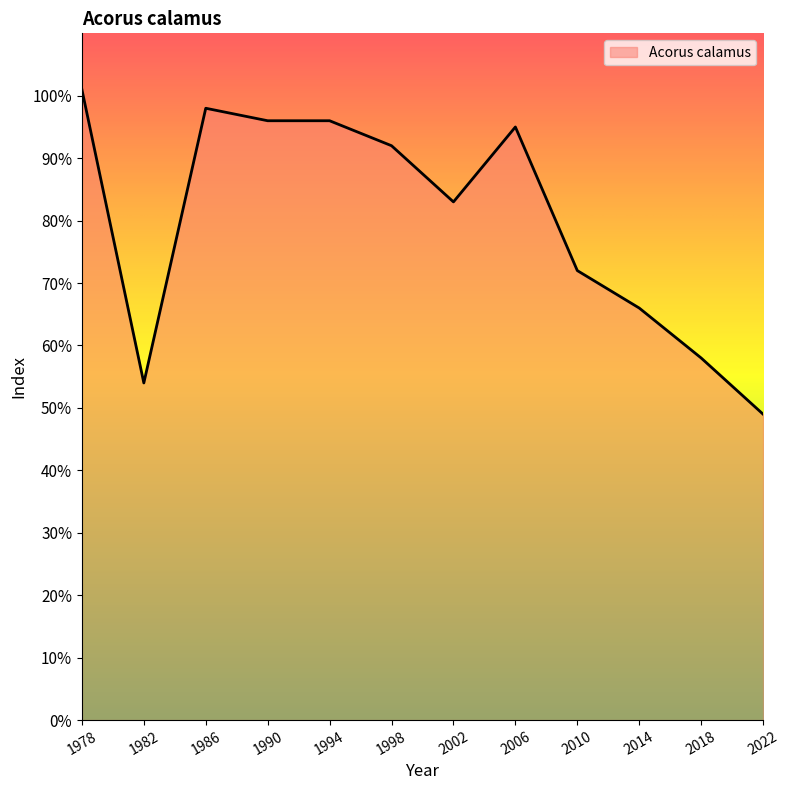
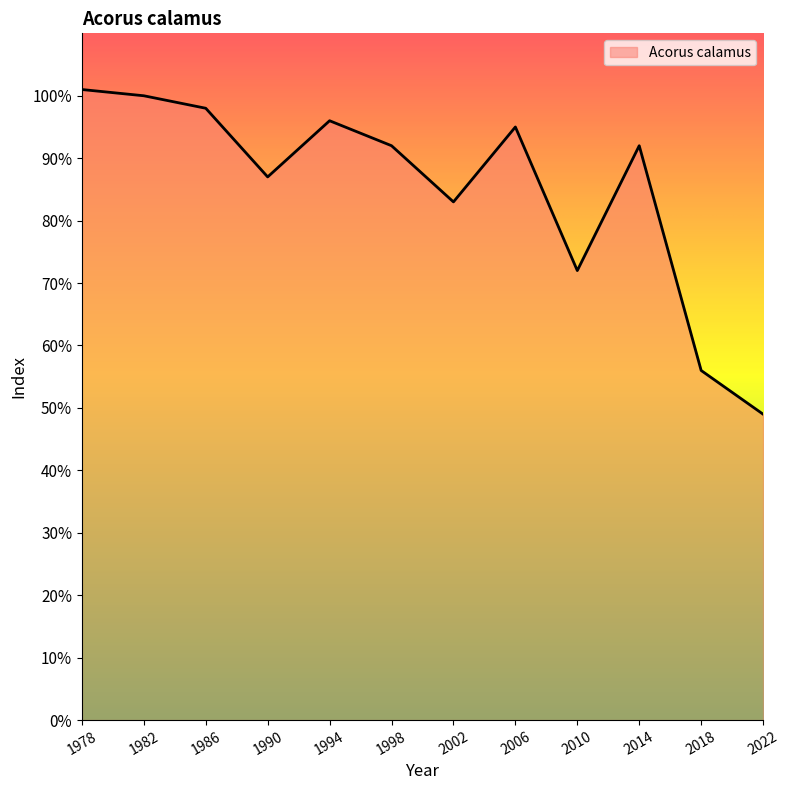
1982: 54% -> 100%
1990: 96% -> 87%
2014: 66% -> 92%
2018: 58% -> 56%
